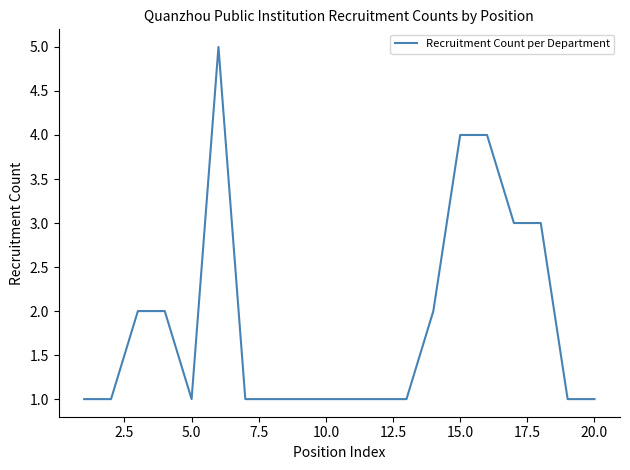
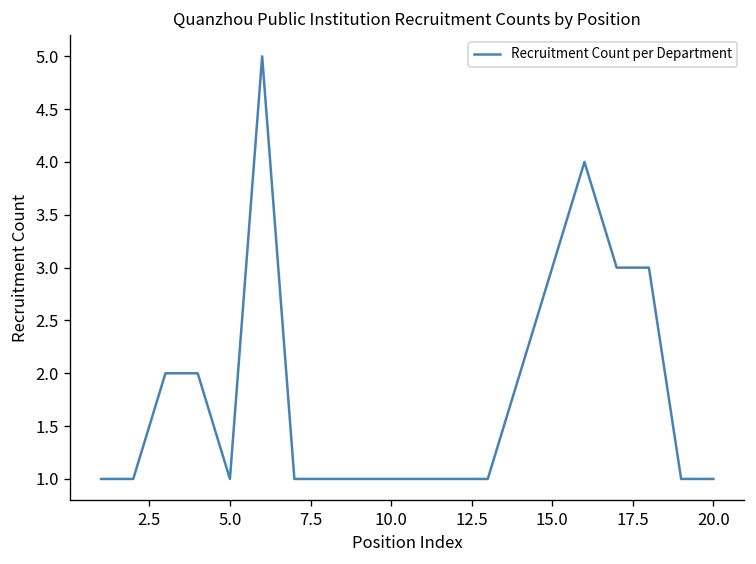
15.0: 4 -> 3
